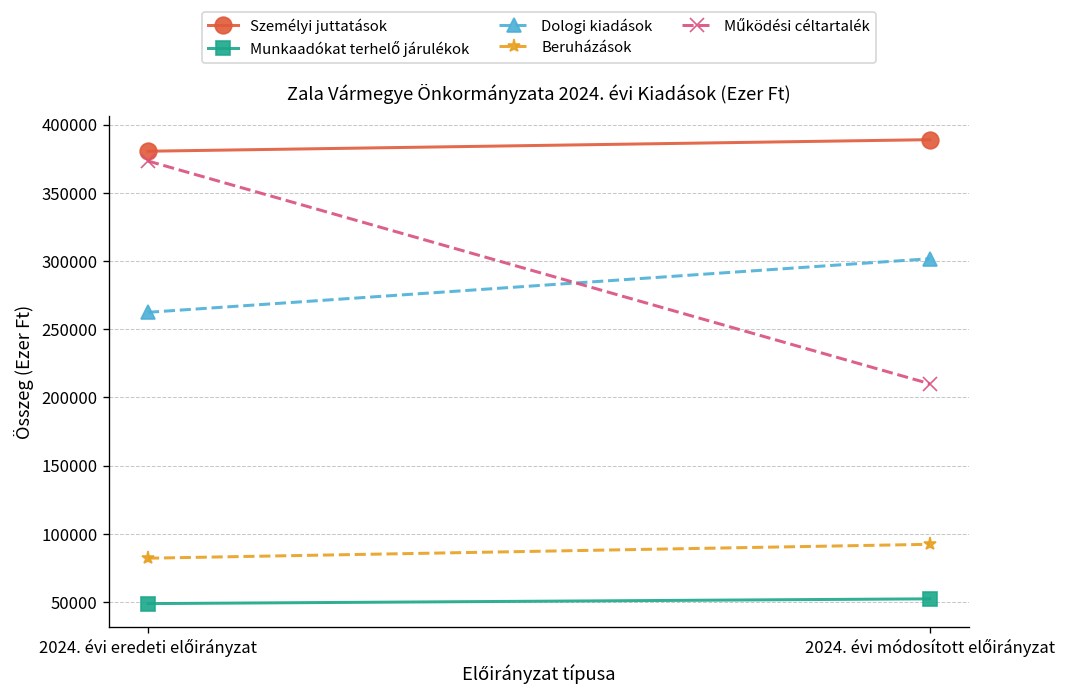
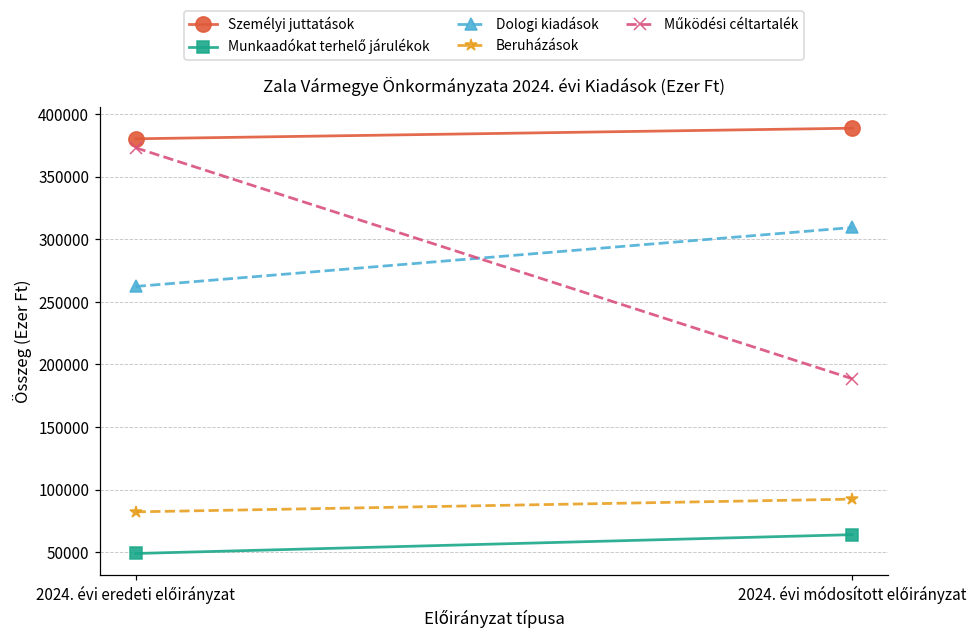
Munkaadókat terhelő járulékok, 2024. évi módosított előirányzat: 52000 -> 64000
Dologi kiadások, 2024. évi módosított előirányzat: 302000 -> 310000
Működési céltartalék, 2024. évi módosított előirányzat: 210000 -> 189000
